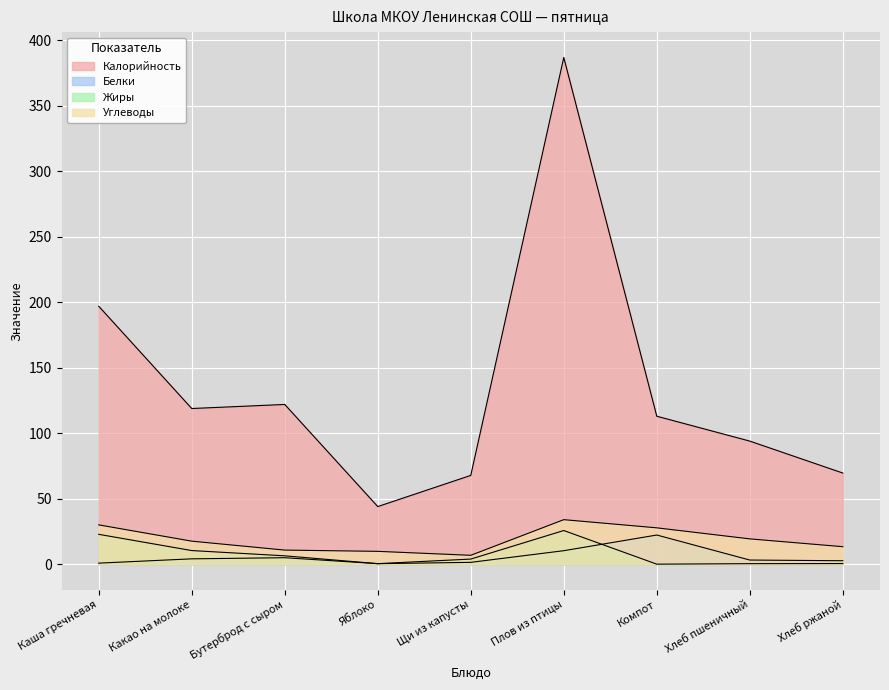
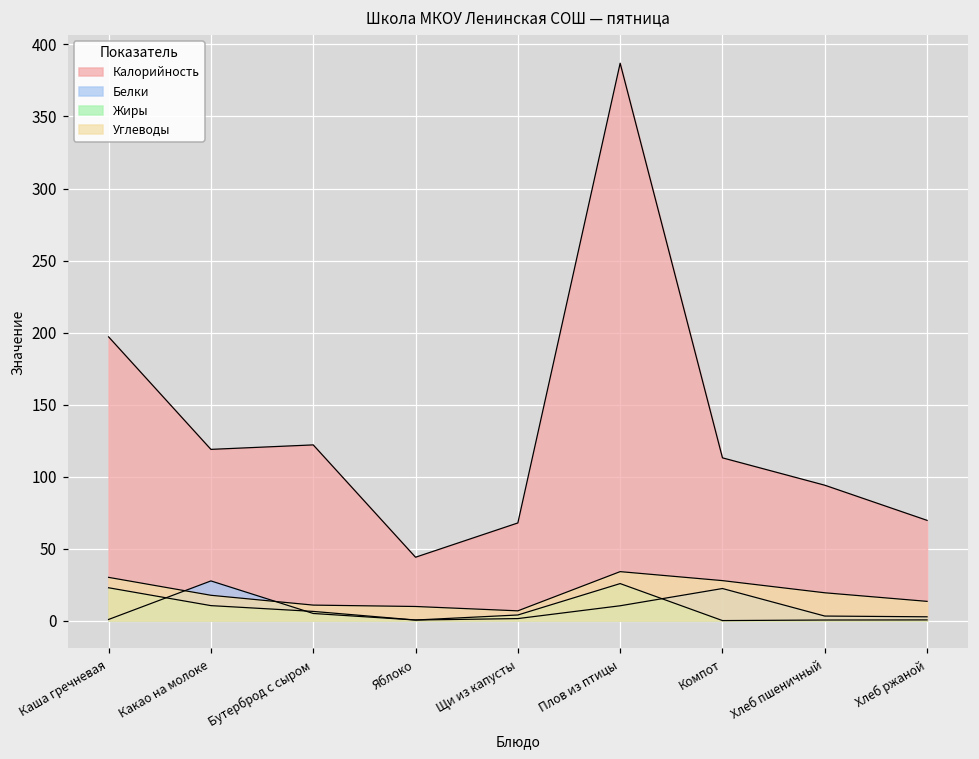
Белки, Какао на молоке: 4 -> 28
